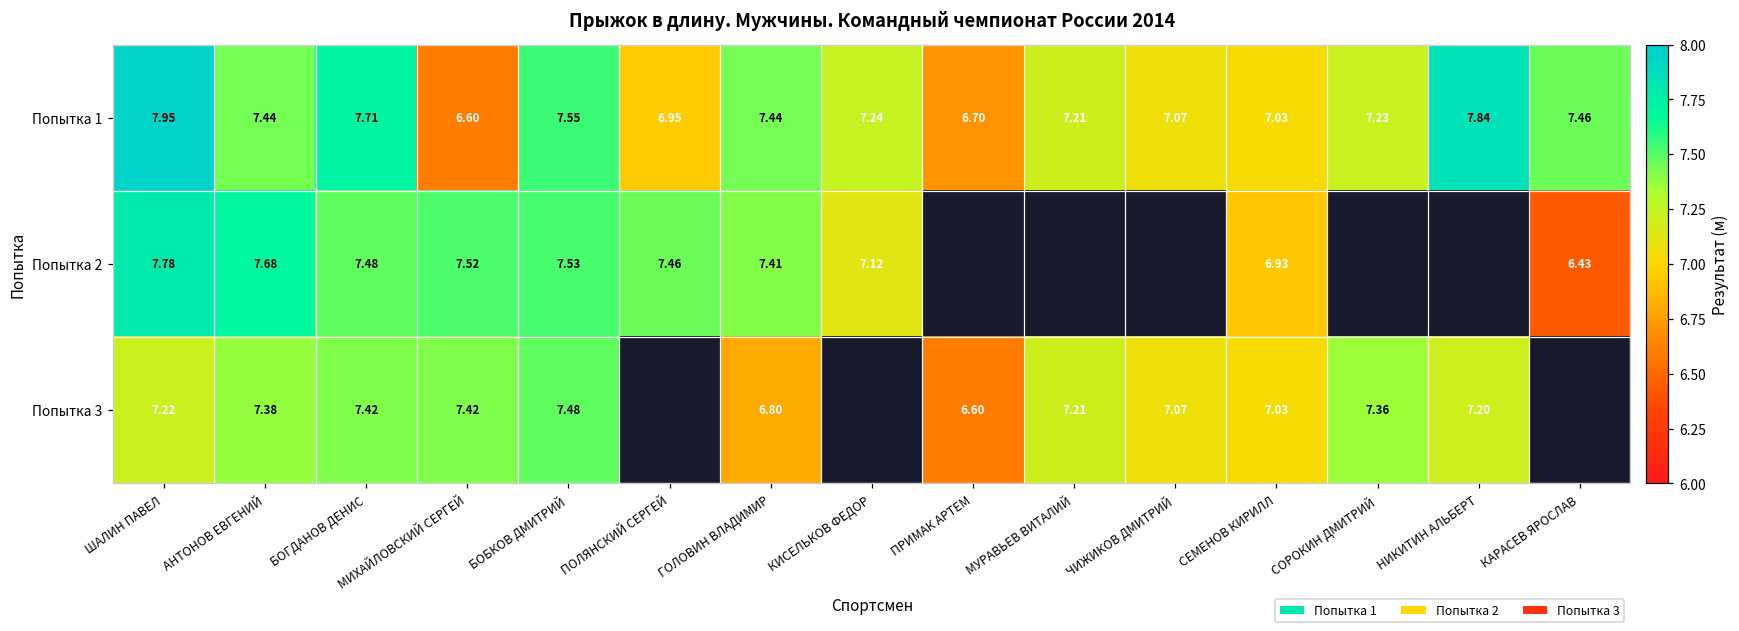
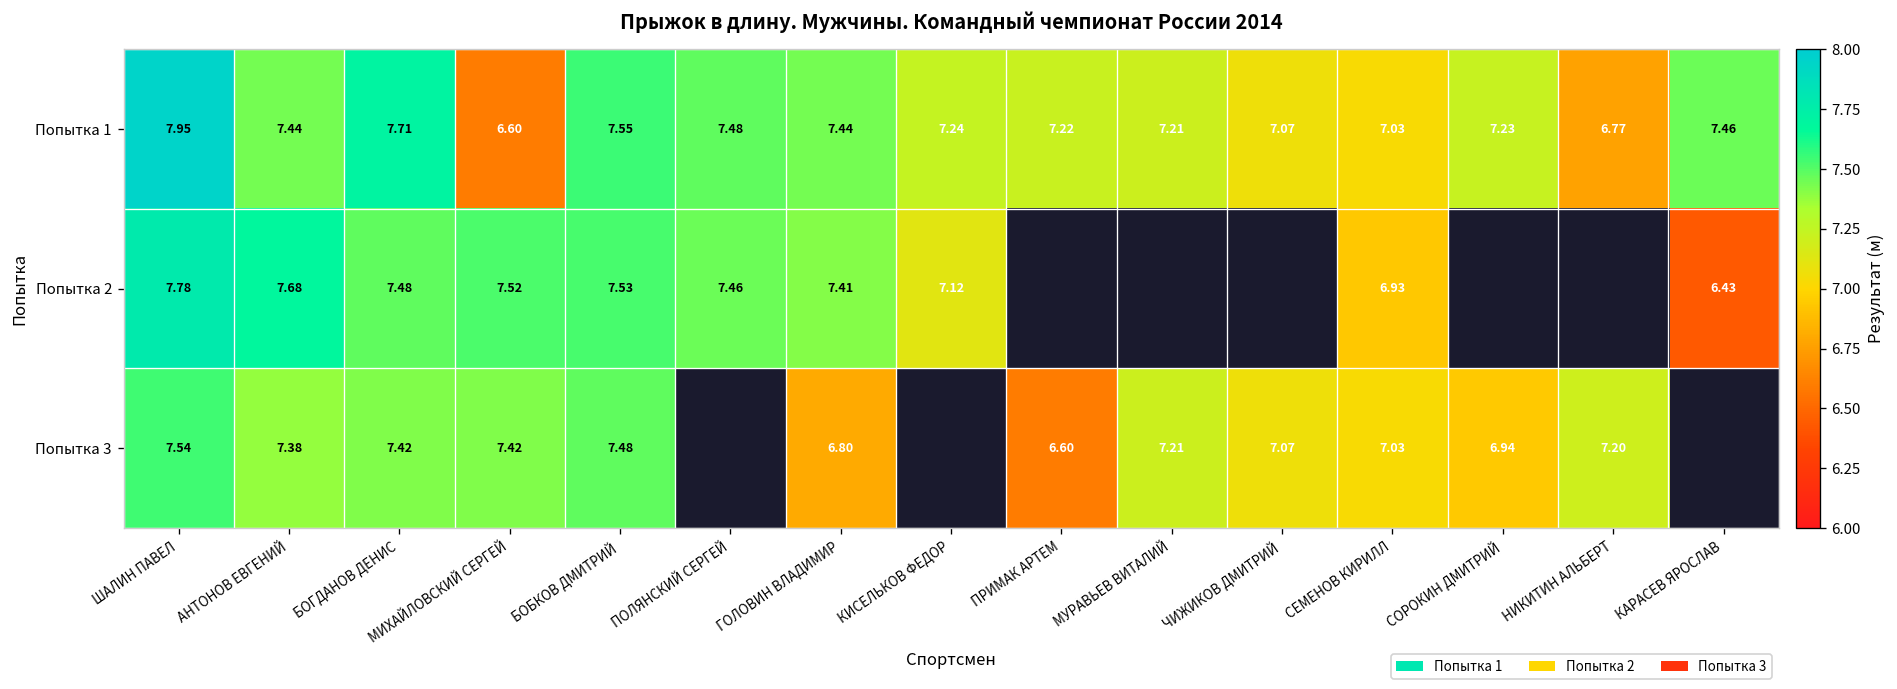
Попытка 1, ПОЛЯНСКИЙ СЕРГЕЙ: 6.95 -> 7.48
Попытка 1, ПРИМАК АРТЕМ: 6.70 -> 7.22
Попытка 1, НИКИТИН АЛЬБЕРТ: 7.84 -> 6.77
Попытка 3, ШАЛИН ПАВЕЛ: 7.22 -> 7.54
Попытка 3, СОРОКИН ДМИТРИЙ: 7.36 -> 6.94
